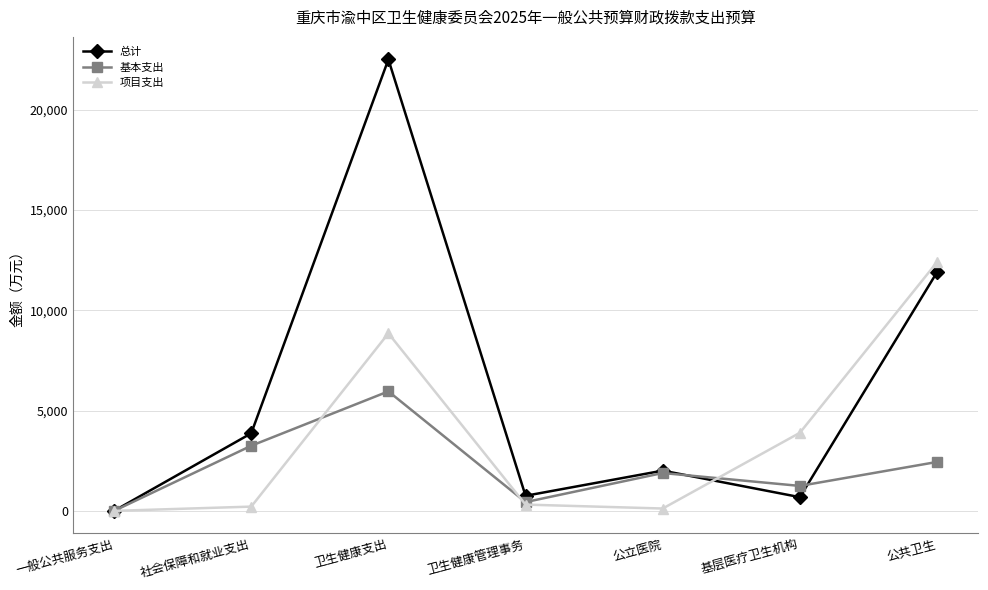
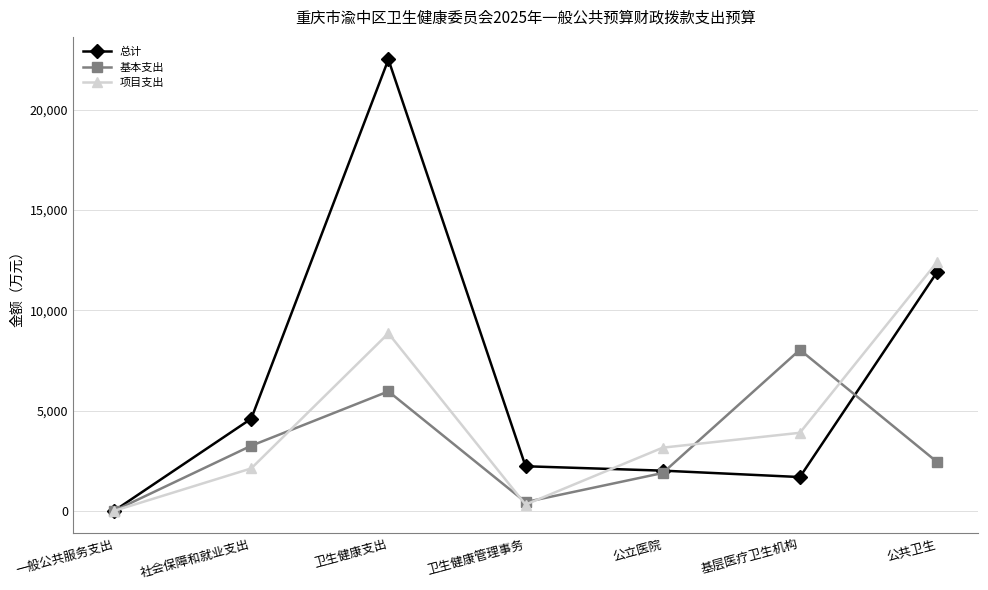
总计, 社会保障和就业支出: 3,900 -> 4,600
项目支出, 社会保障和就业支出: 200 -> 2,100
总计, 卫生健康管理事务: 800 -> 2,200
项目支出, 公立医院: 100 -> 3,200
总计, 基层医疗卫生机构: 700 -> 1,700
基本支出, 基层医疗卫生机构: 1,200 -> 8,000
